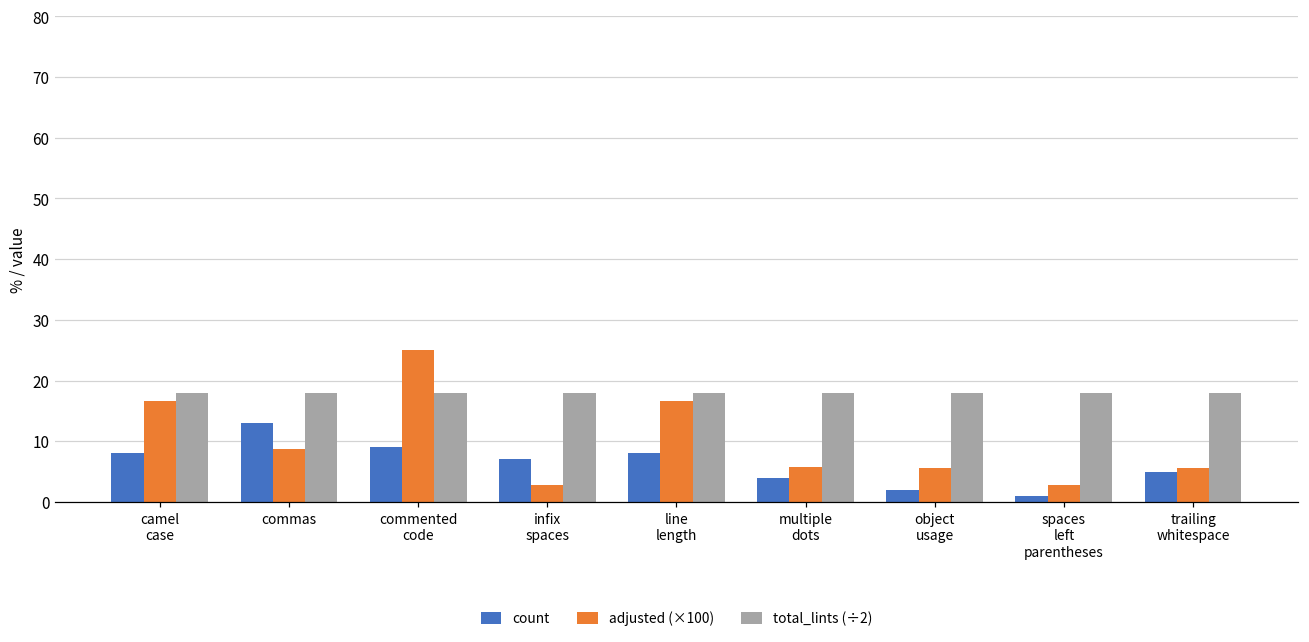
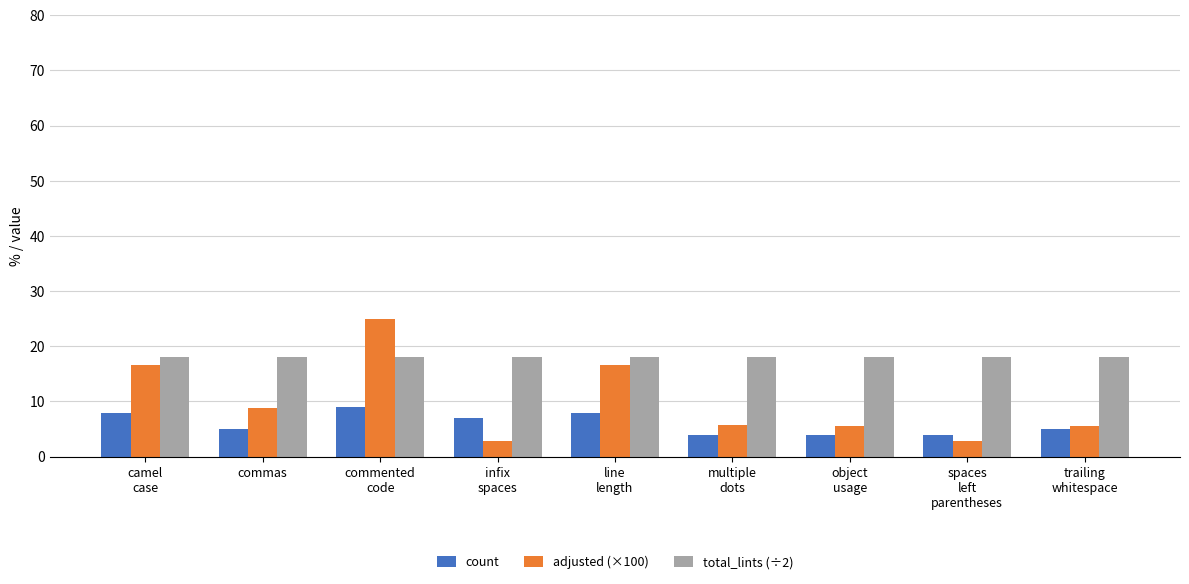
count, commas: 13 -> 5
count, object usage: 2 -> 4
count, spaces left parentheses: 1 -> 4
